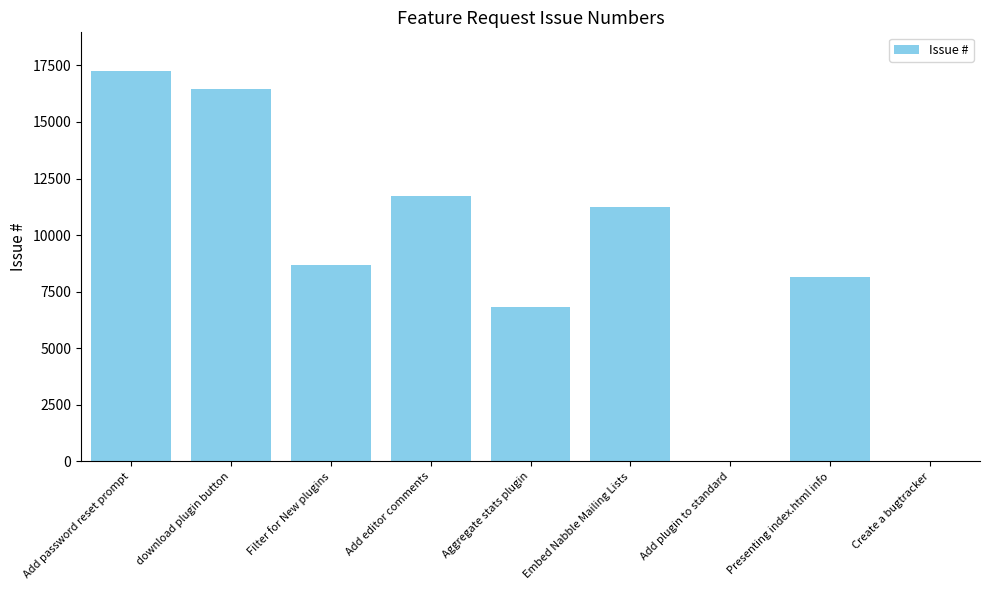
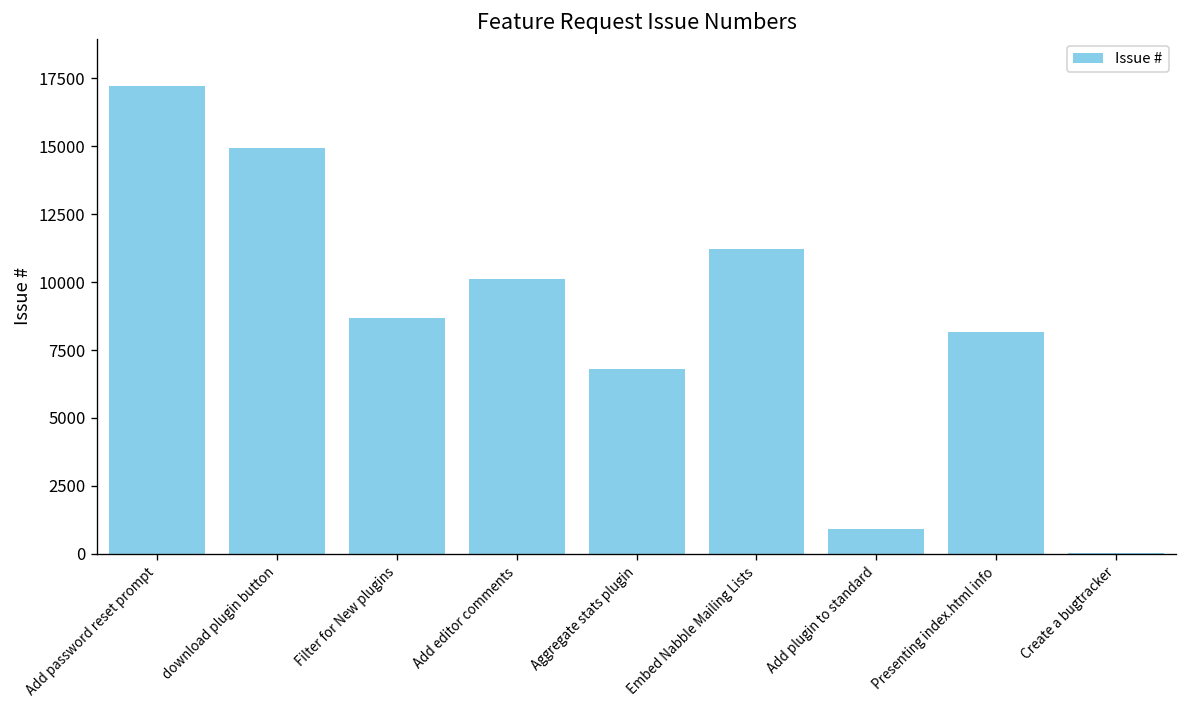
download plugin button: 16400 -> 14900
Add editor comments: 11700 -> 10100
Add plugin to standard: 0 -> 900
